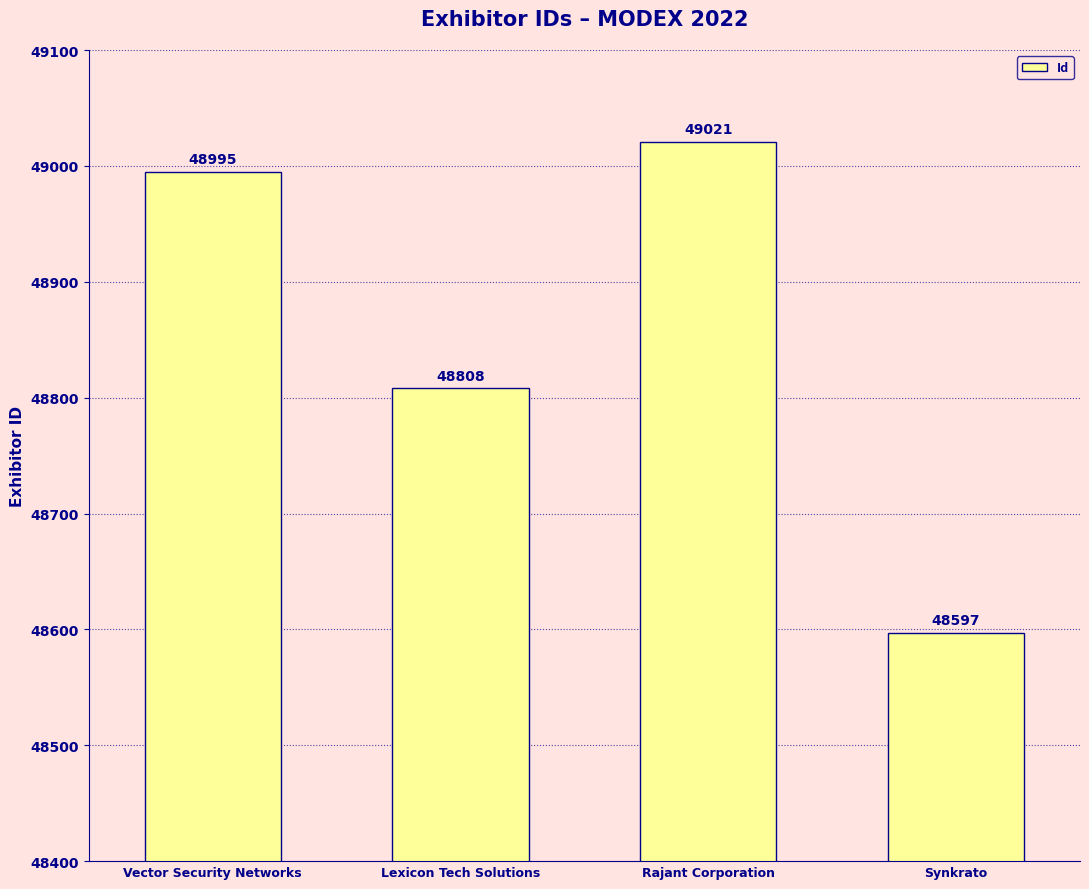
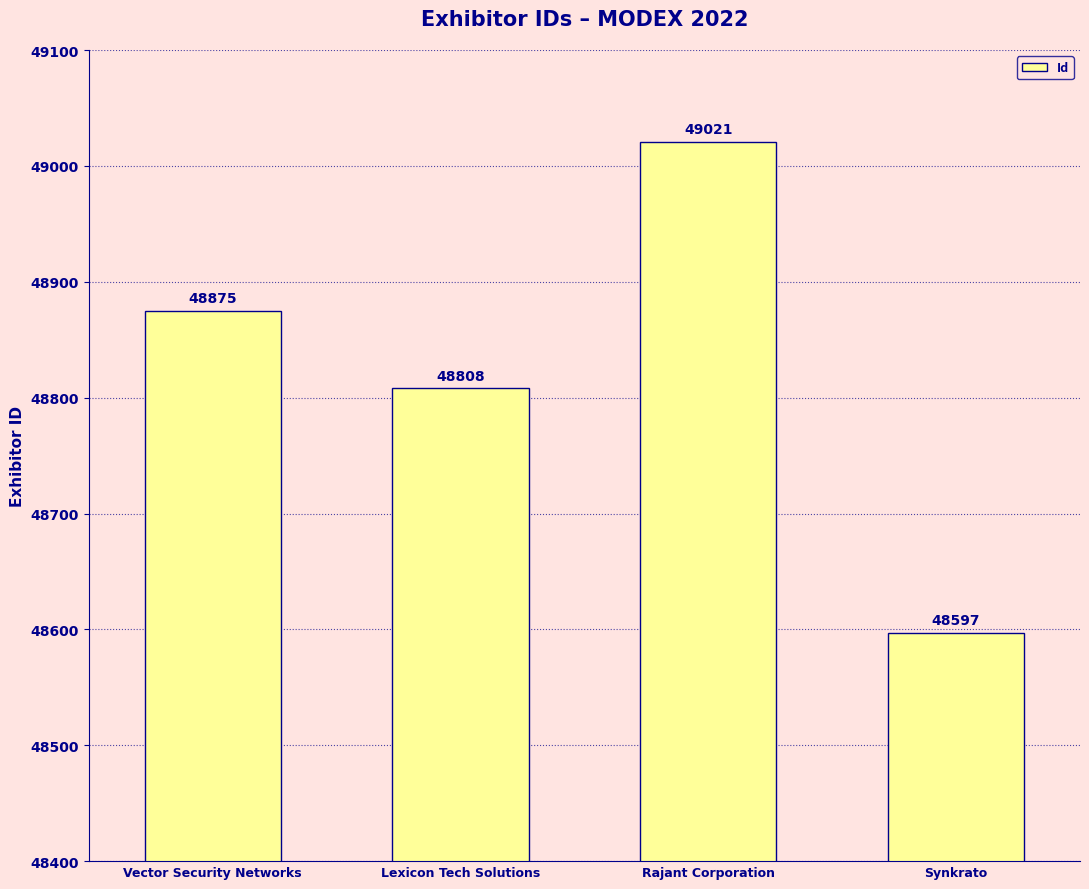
Vector Security Networks: 48995 -> 48875
